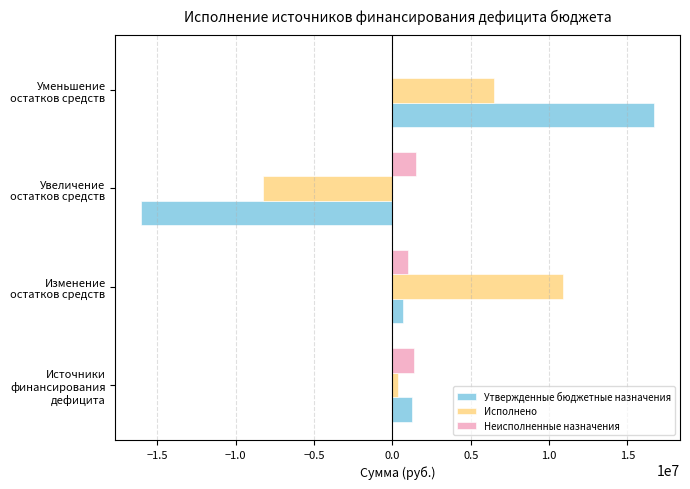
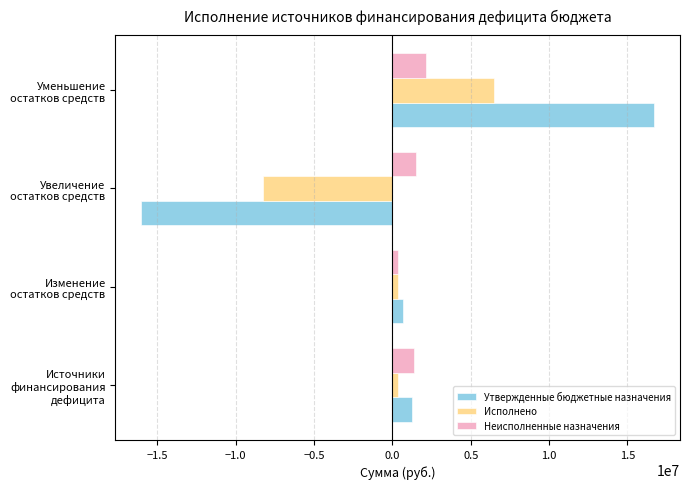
Неисполненные назначения, Уменьшение остатков средств: 0 -> 2100000
Неисполненные назначения, Изменение остатков средств: 1000000 -> 300000
Исполнено, Изменение остатков средств: 10900000 -> 300000
